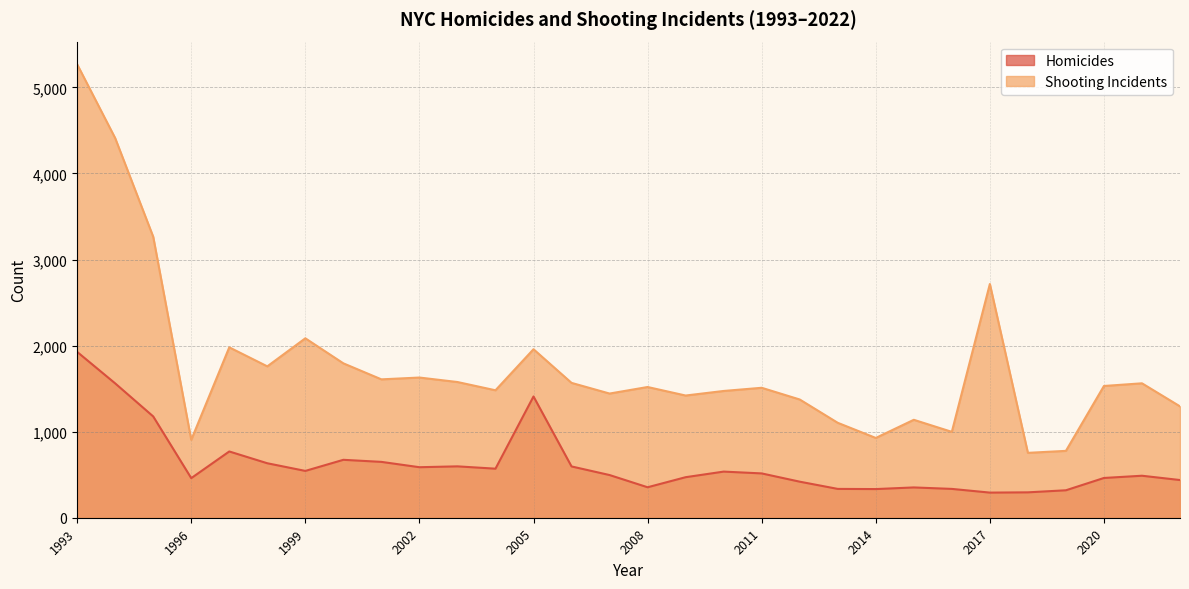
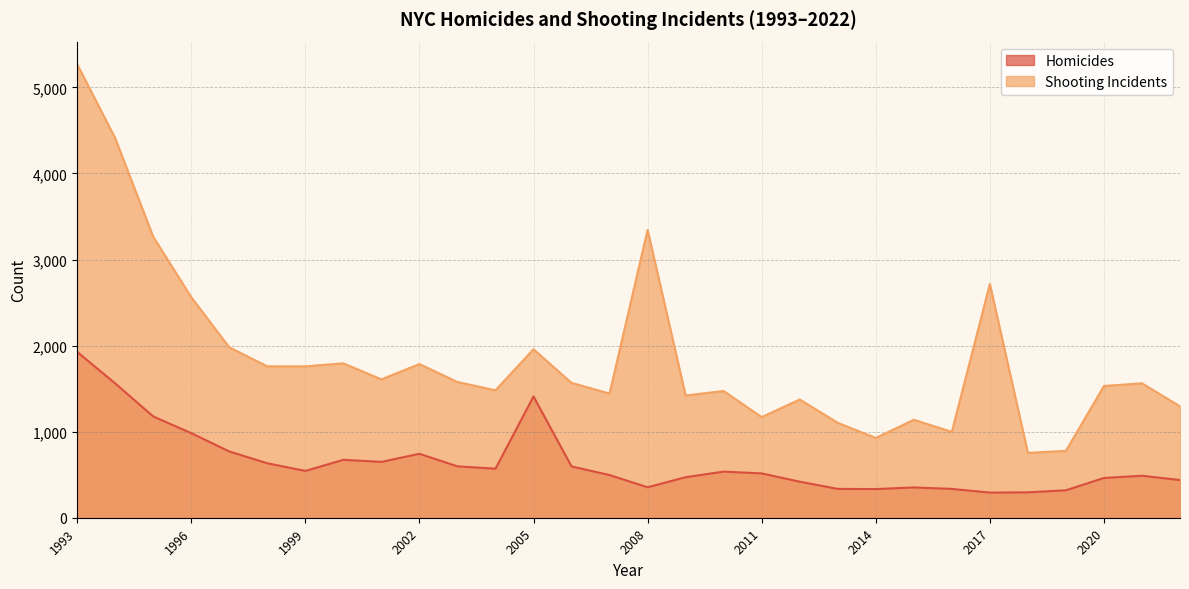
Homicides, 1996: 500 -> 1,000
Shooting Incidents, 1996: 900 -> 2,600
Shooting Incidents, 1999: 2,100 -> 1,800
Homicides, 2002: 600 -> 700
Shooting Incidents, 2002: 1,600 -> 1,800
Shooting Incidents, 2008: 1,500 -> 3,300
Shooting Incidents, 2011: 1,500 -> 1,200
